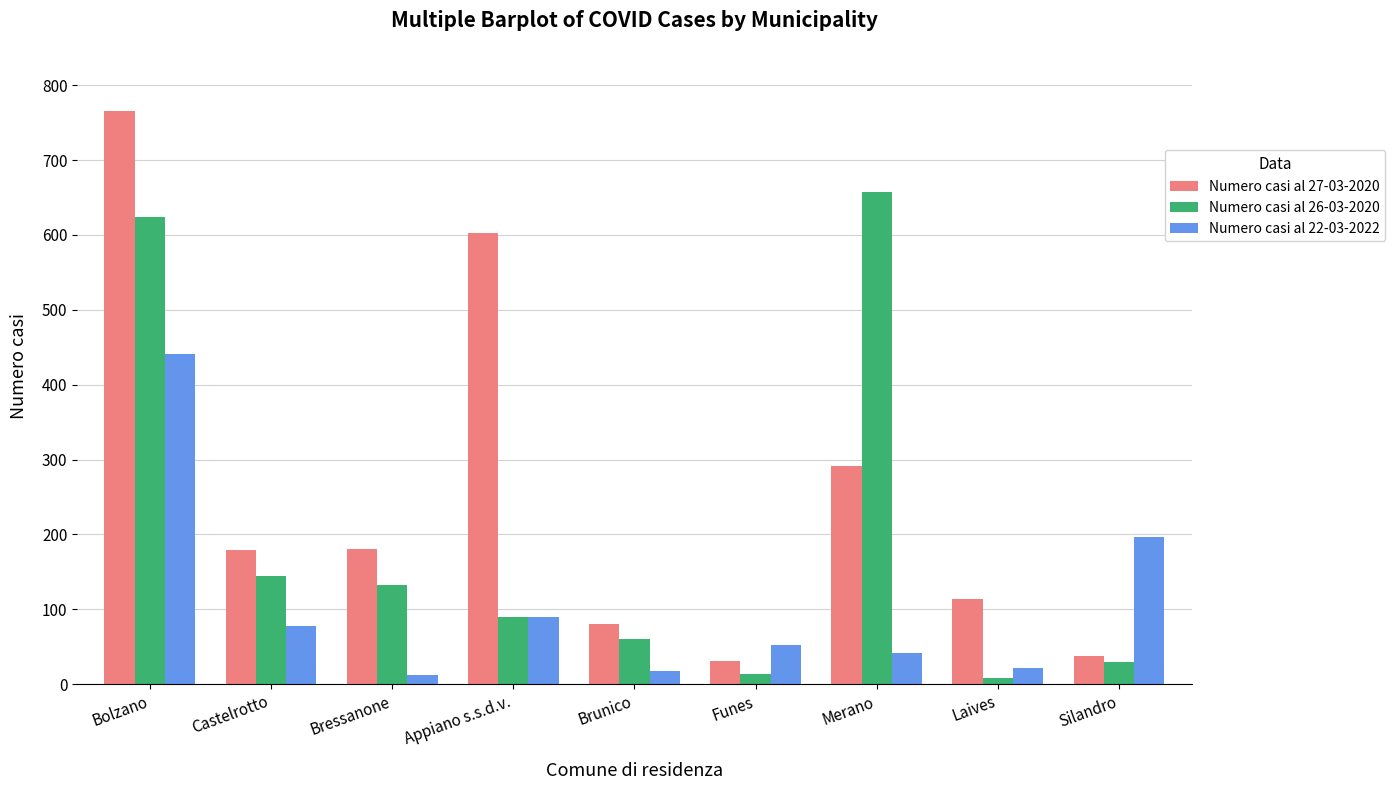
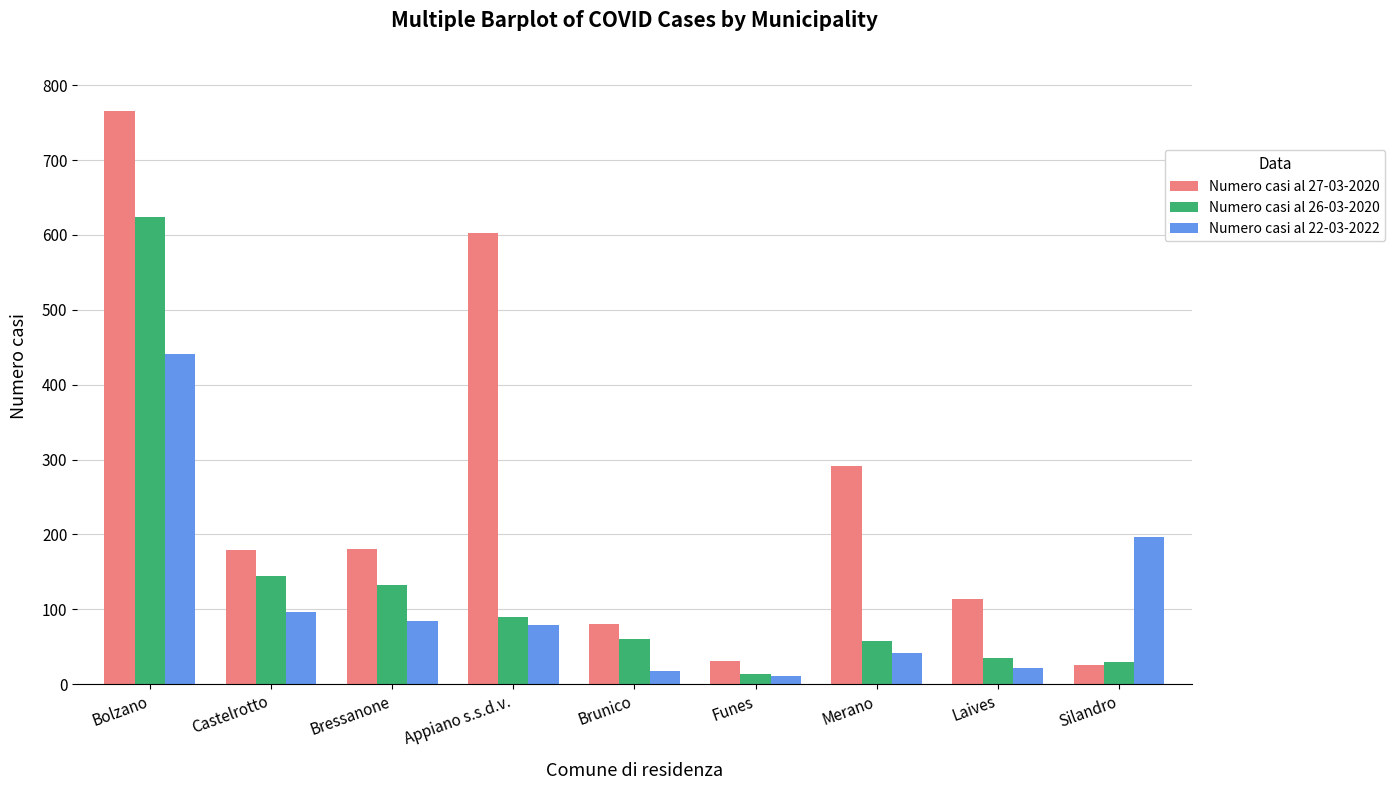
Numero casi al 22-03-2022, Castelrotto: 80 -> 100
Numero casi al 22-03-2022, Bressanone: 10 -> 80
Numero casi al 22-03-2022, Appiano s.s.d.v.: 90 -> 80
Numero casi al 22-03-2022, Funes: 50 -> 10
Numero casi al 26-03-2020, Merano: 660 -> 60
Numero casi al 26-03-2020, Laives: 10 -> 40
Numero casi al 27-03-2020, Silandro: 40 -> 30
